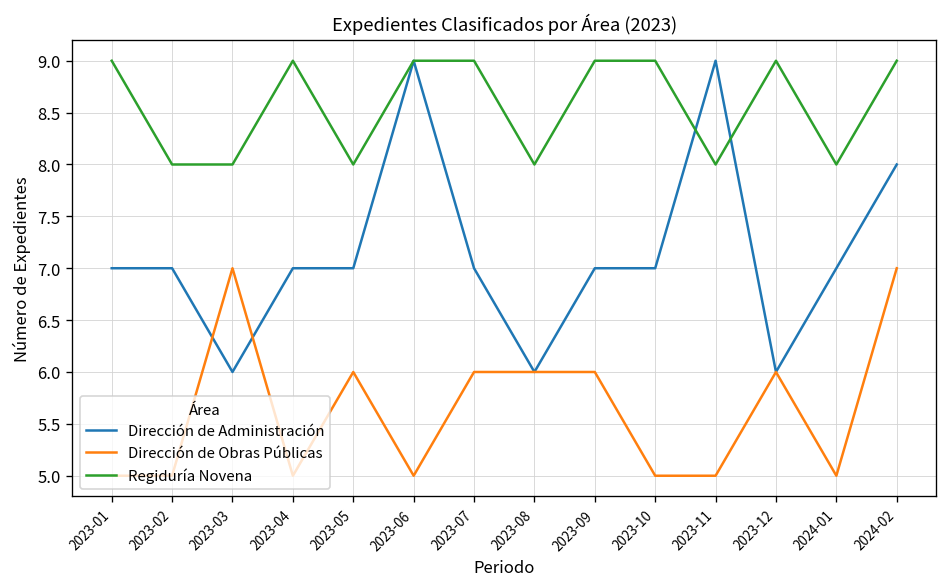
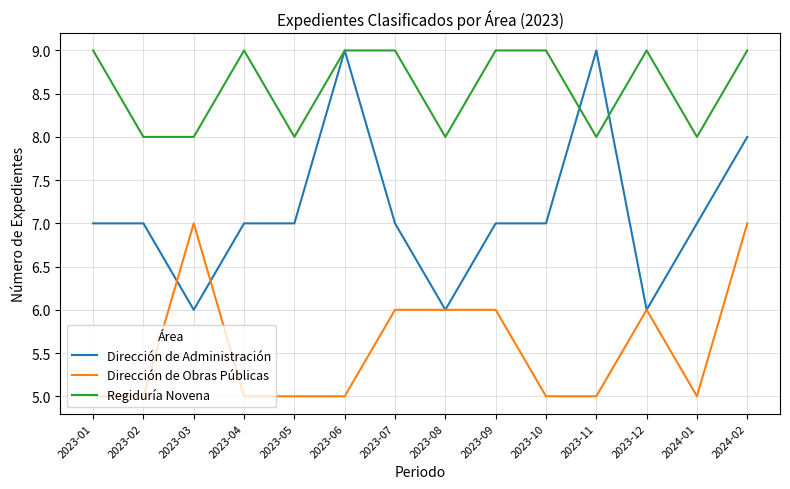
Dirección de Obras Públicas, 2023-05: 6 -> 5
